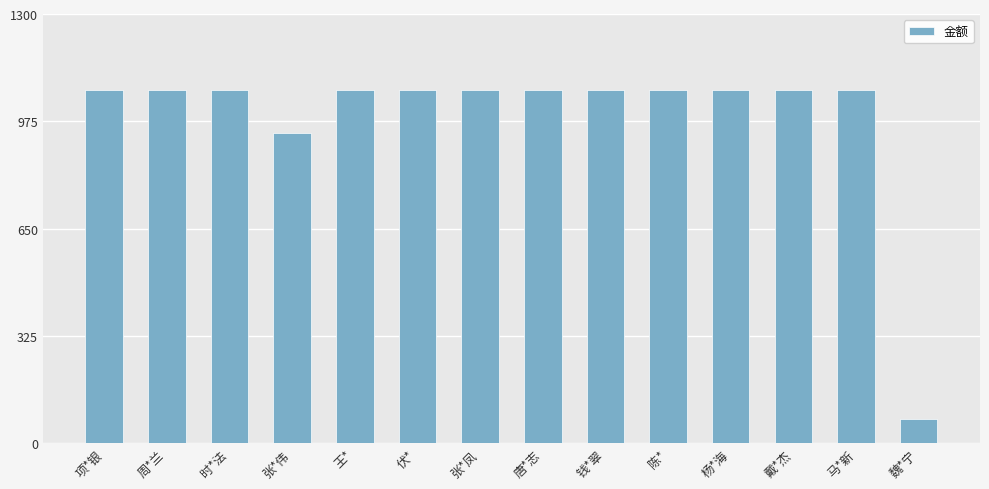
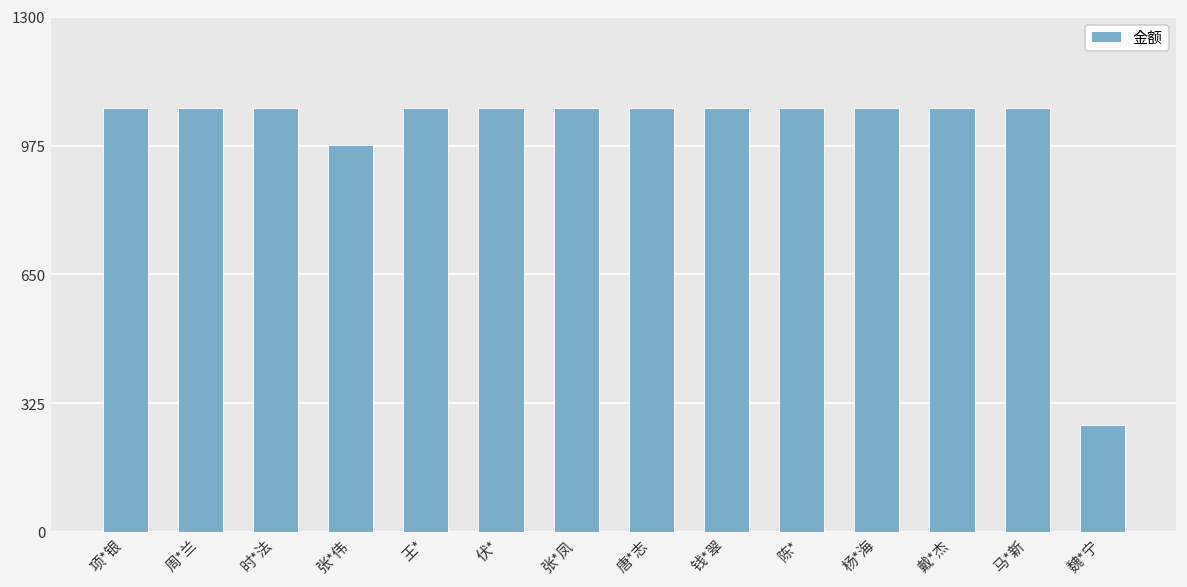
张*伟: 940 -> 980
魏*宁: 70 -> 270
